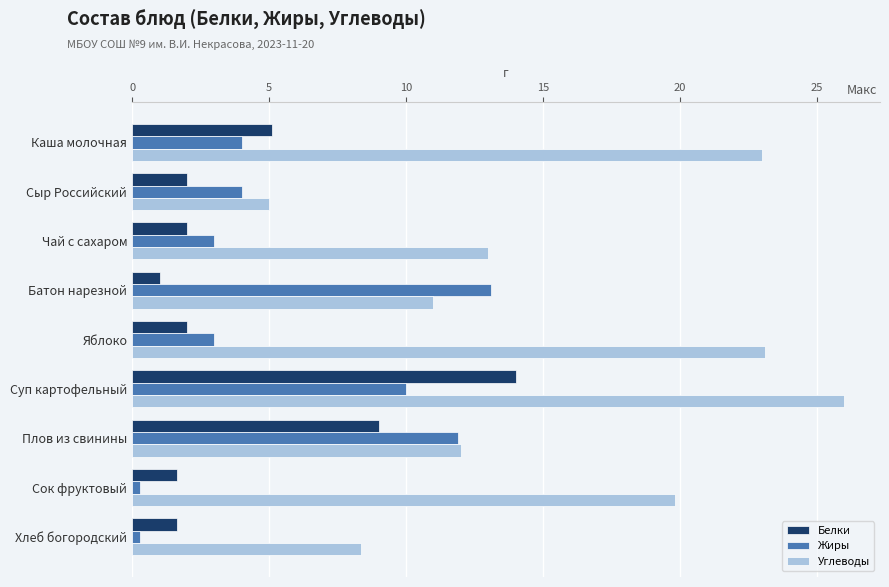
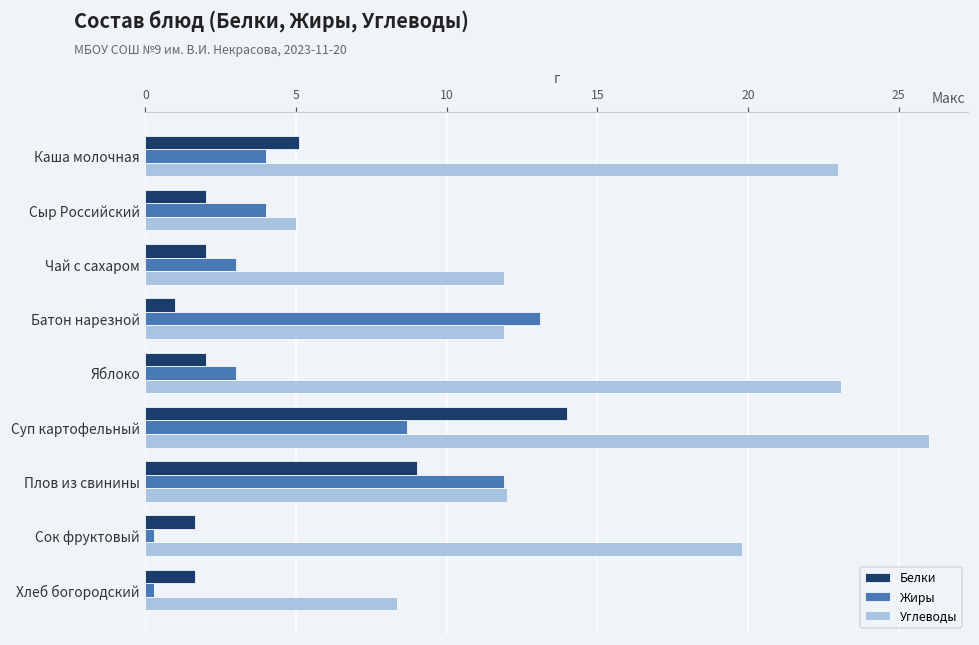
Углеводы, Чай с сахаром: 13.0 -> 11.9
Углеводы, Батон нарезной: 11.0 -> 11.9
Жиры, Суп картофельный: 10.0 -> 8.7
